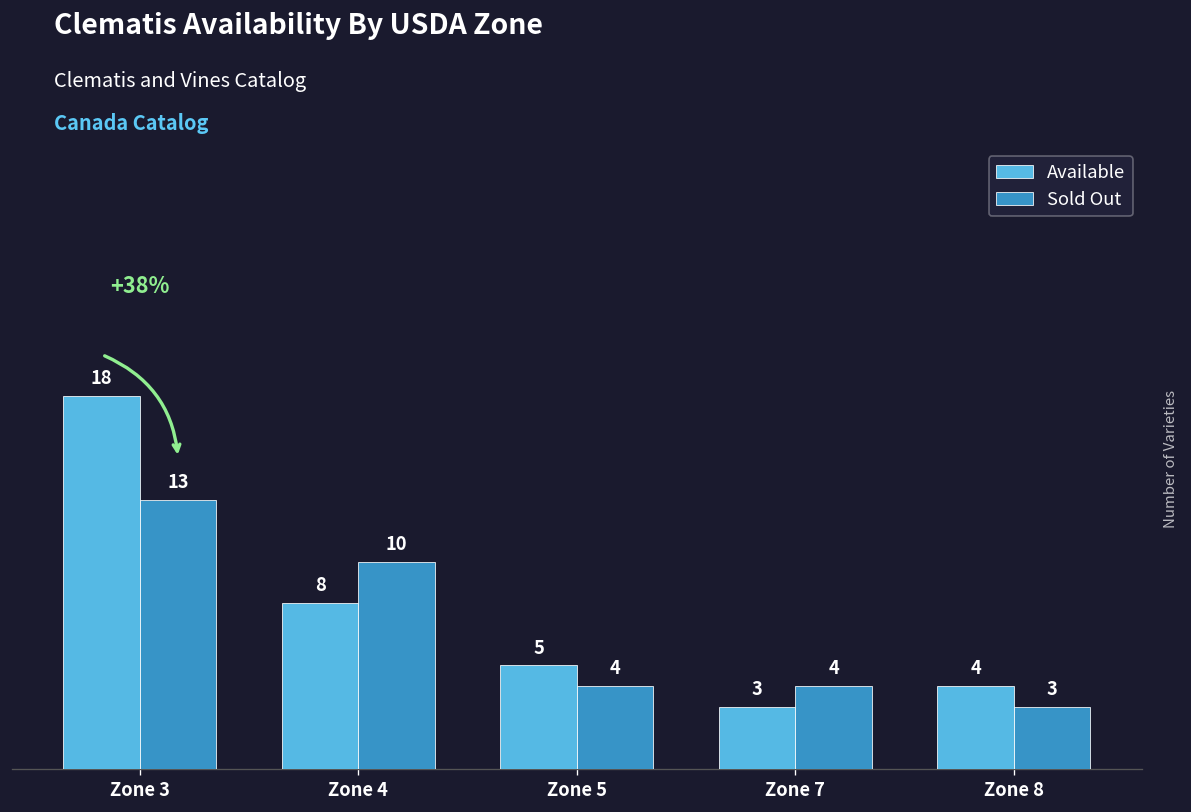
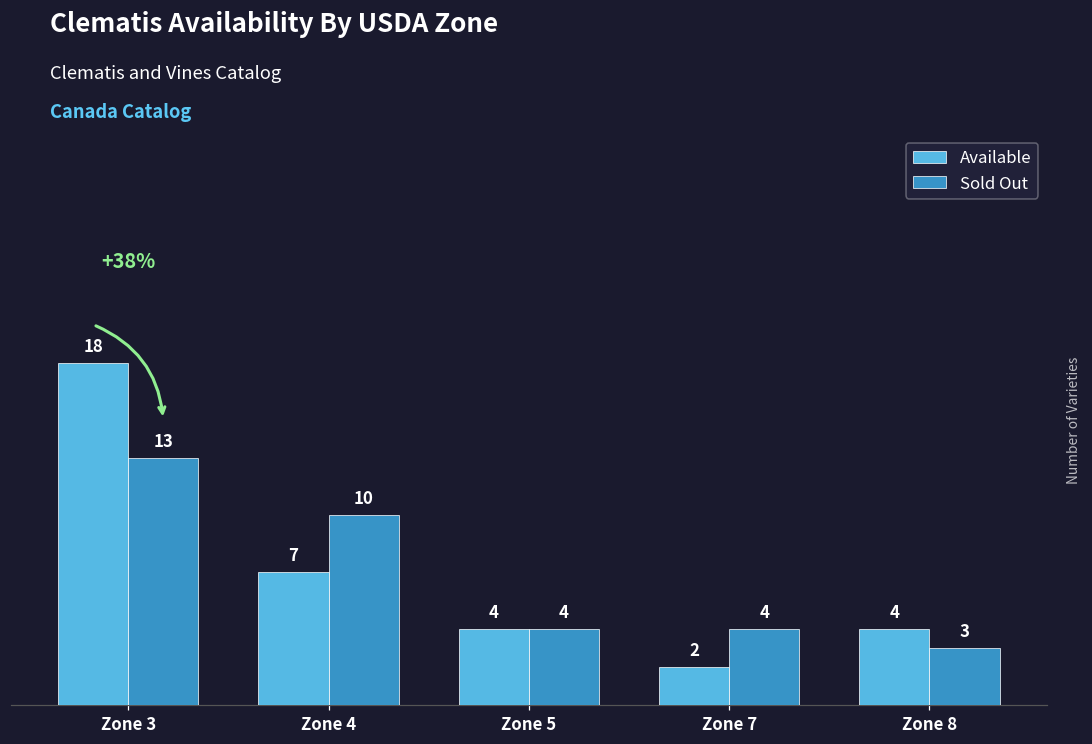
Available, Zone 4: 8 -> 7
Available, Zone 5: 5 -> 4
Available, Zone 7: 3 -> 2
